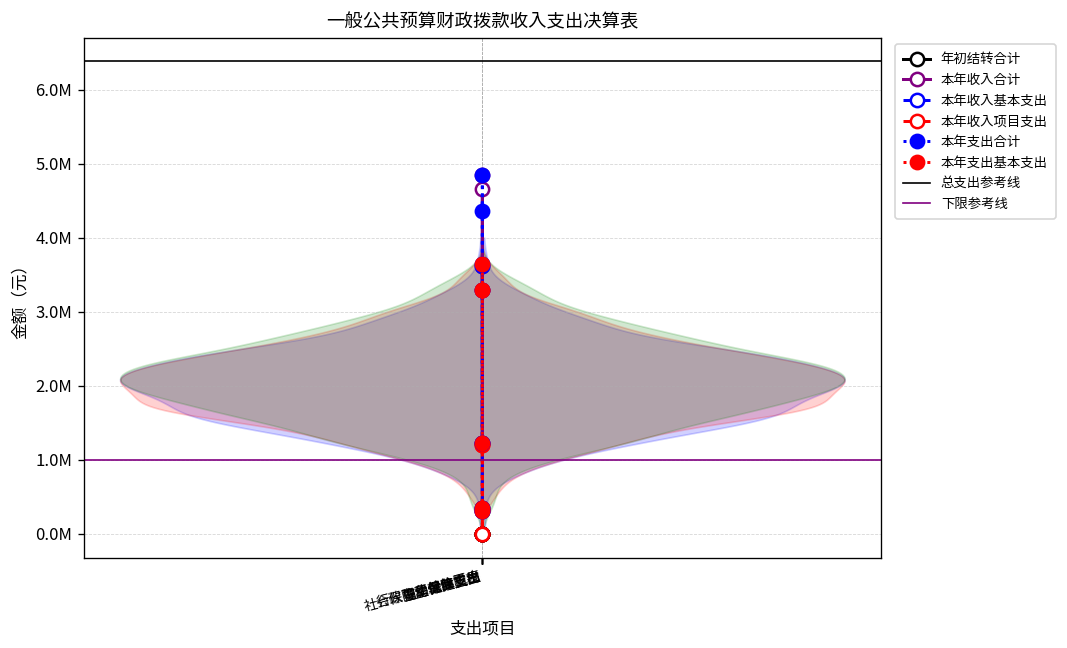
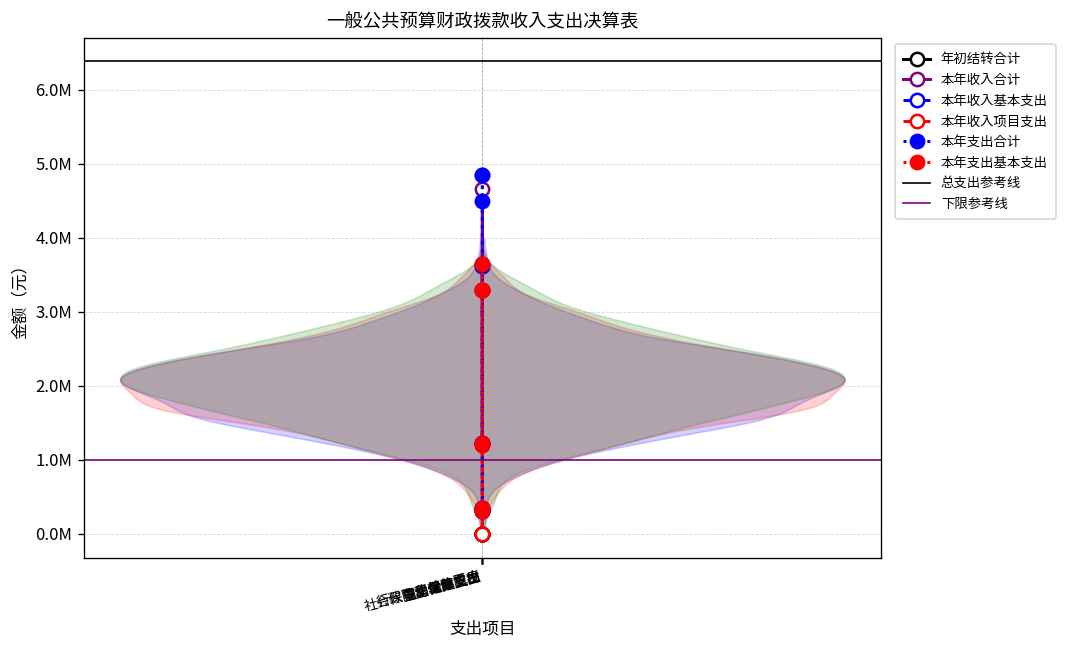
本年支出合计, 公共卫生: 4400000 -> 4500000
